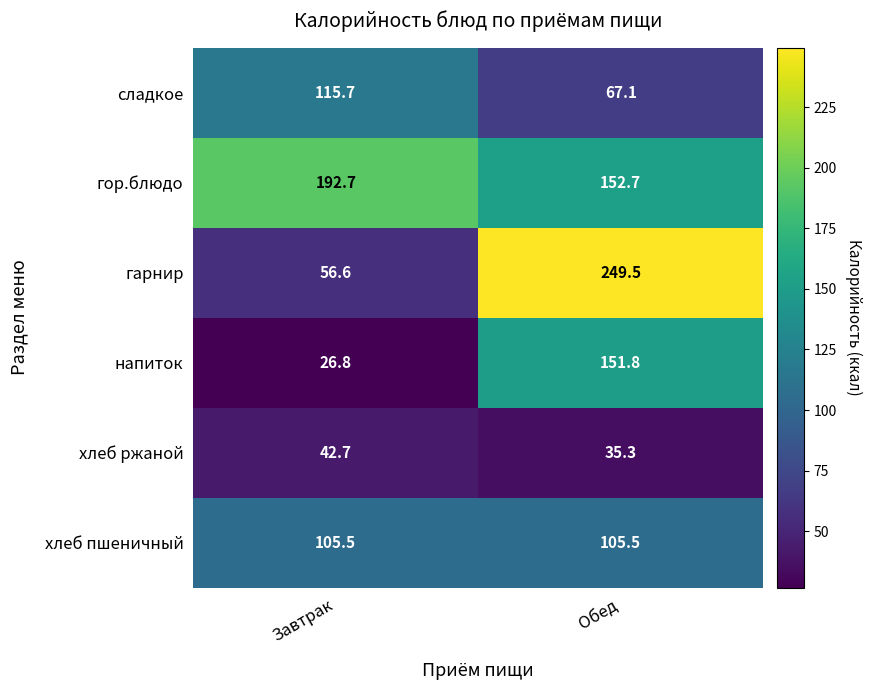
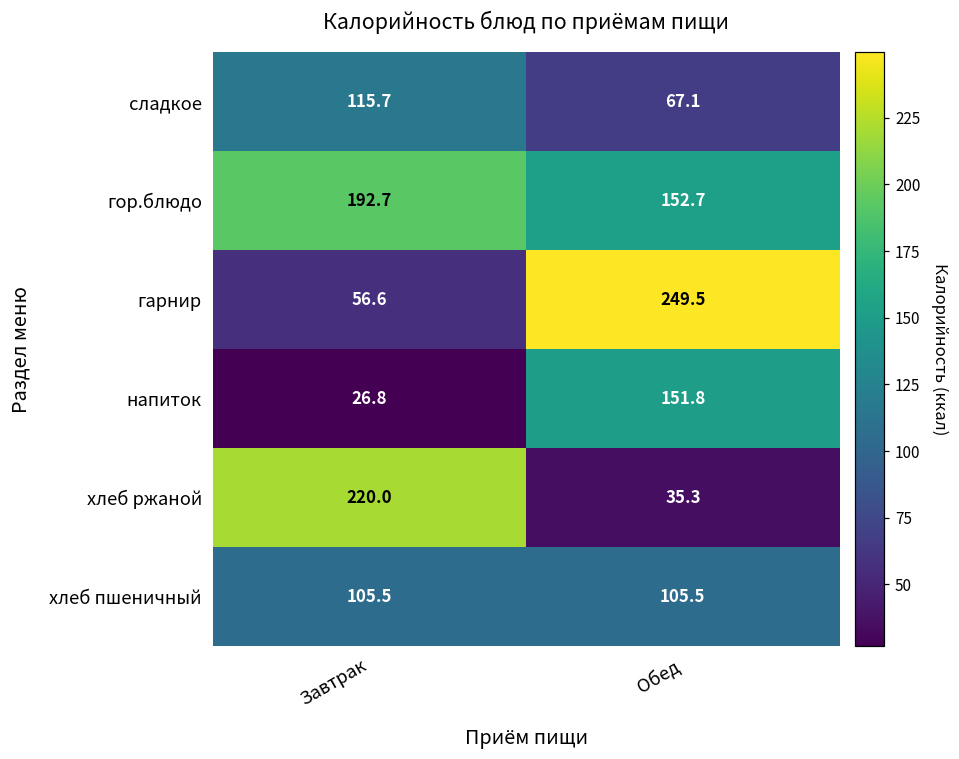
хлеб ржаной, Завтрак: 42.7 -> 220.0
